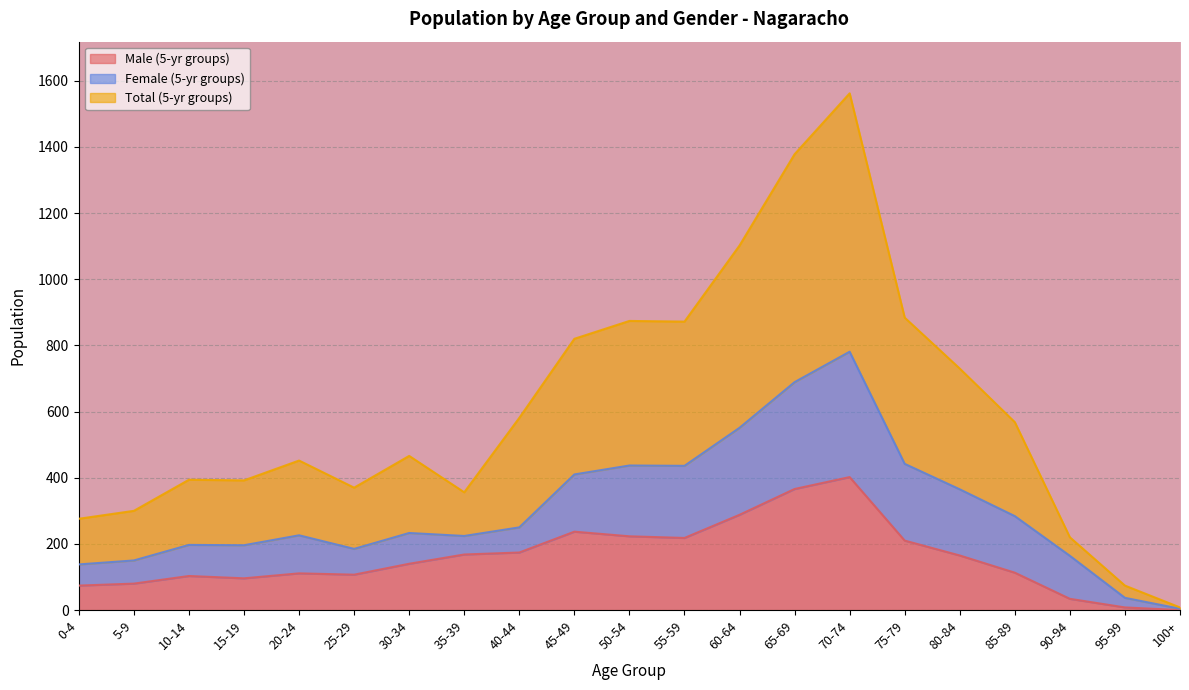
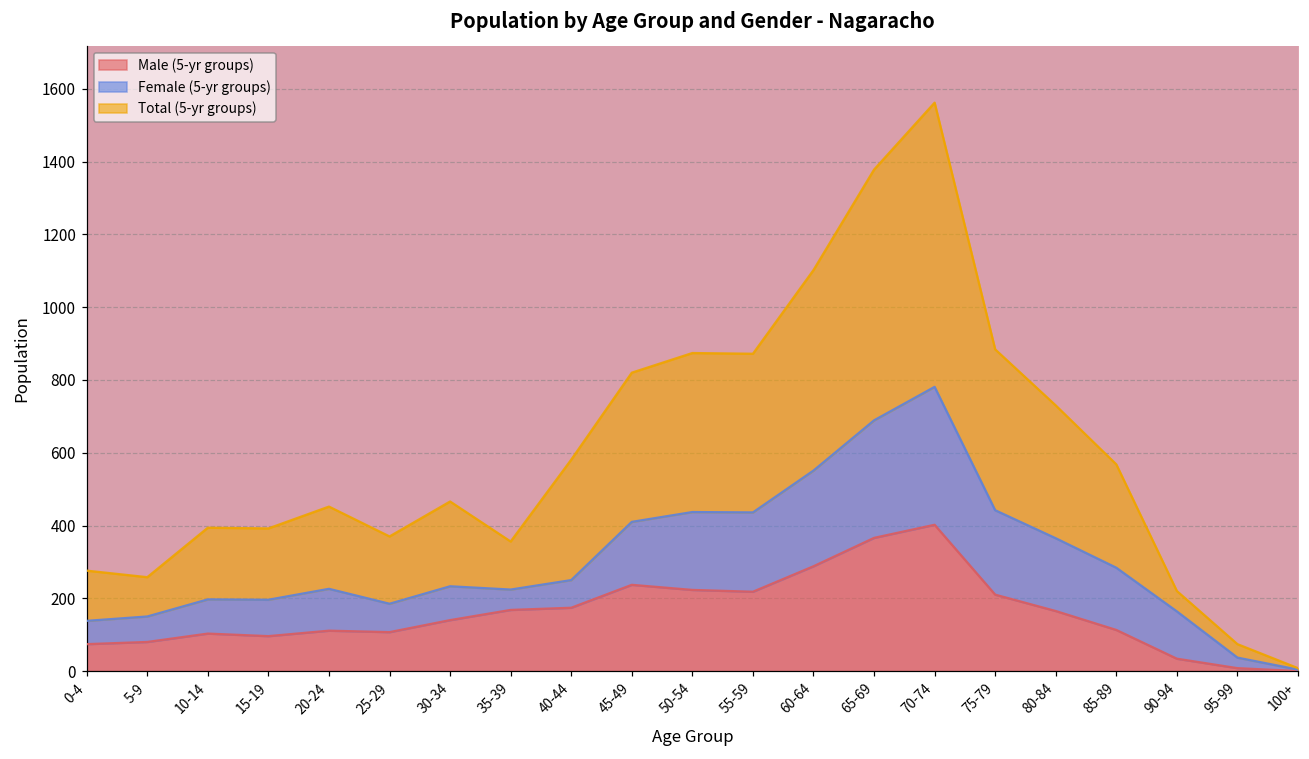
Total (5-yr groups), 5-9: 150 -> 110
